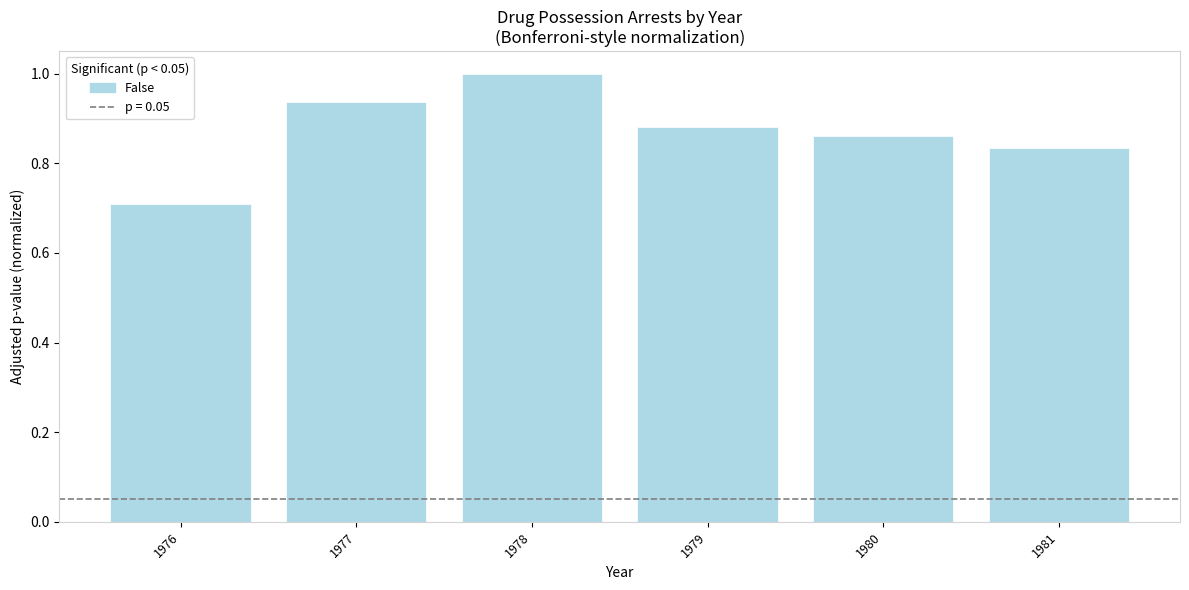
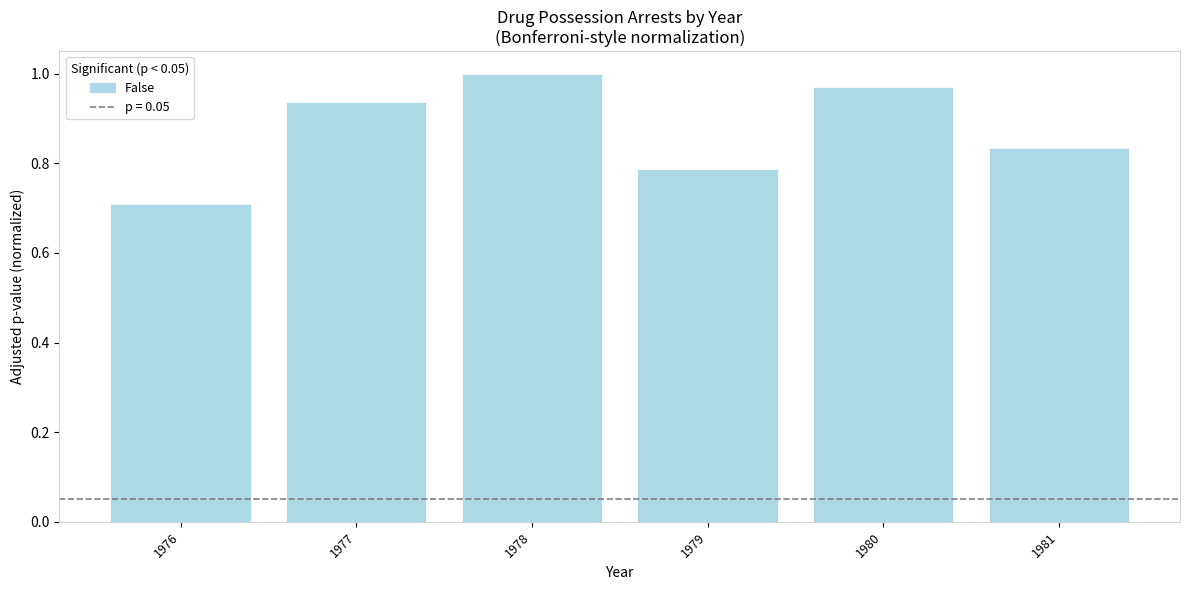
1979: 0.88 -> 0.79
1980: 0.86 -> 0.97
